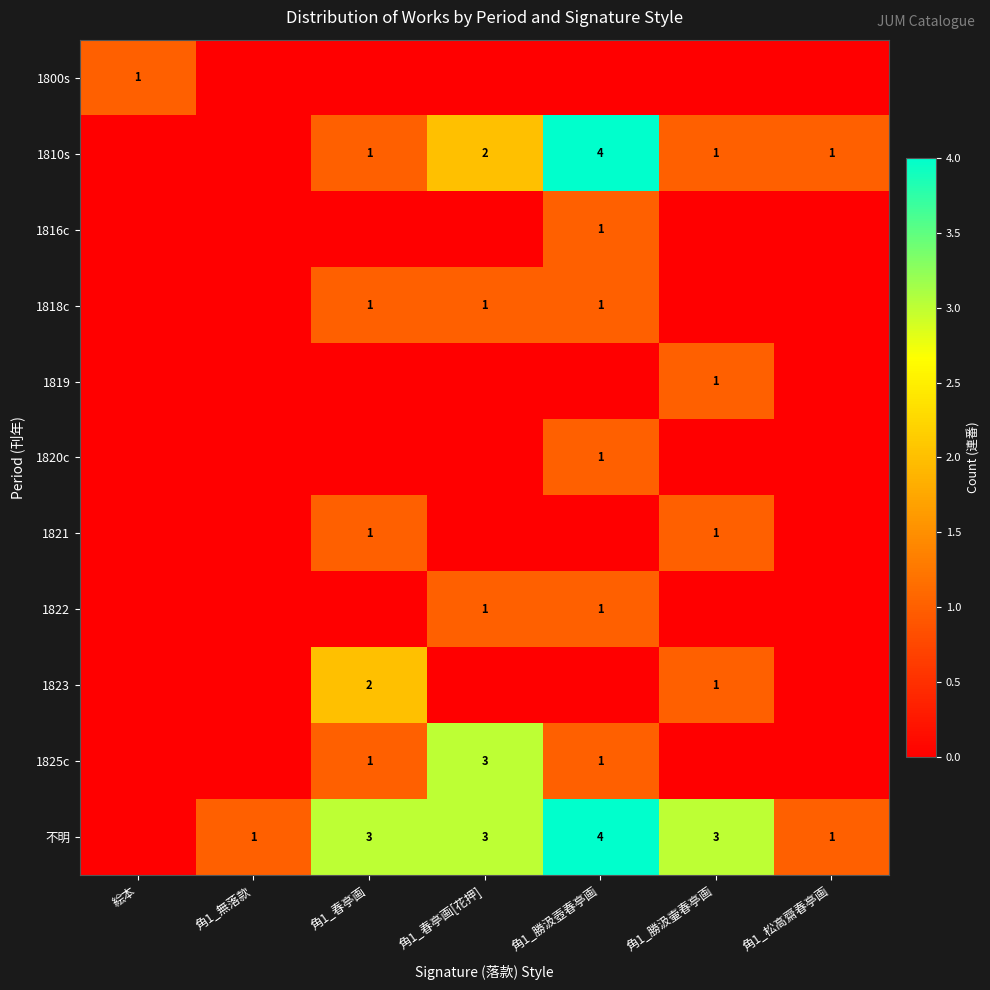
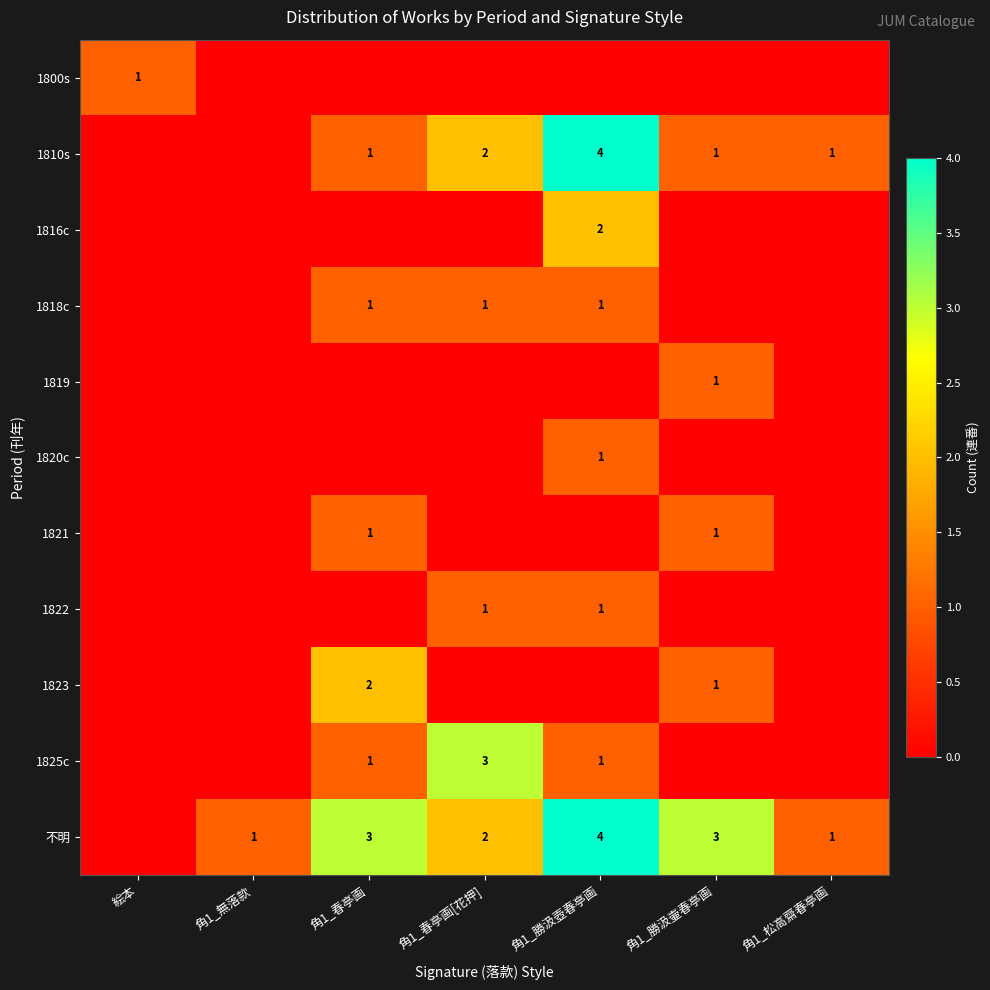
1816c, 角1_勝汲壺春亭画: 1 -> 2
不明, 角1_春亭画[花押]: 3 -> 2
